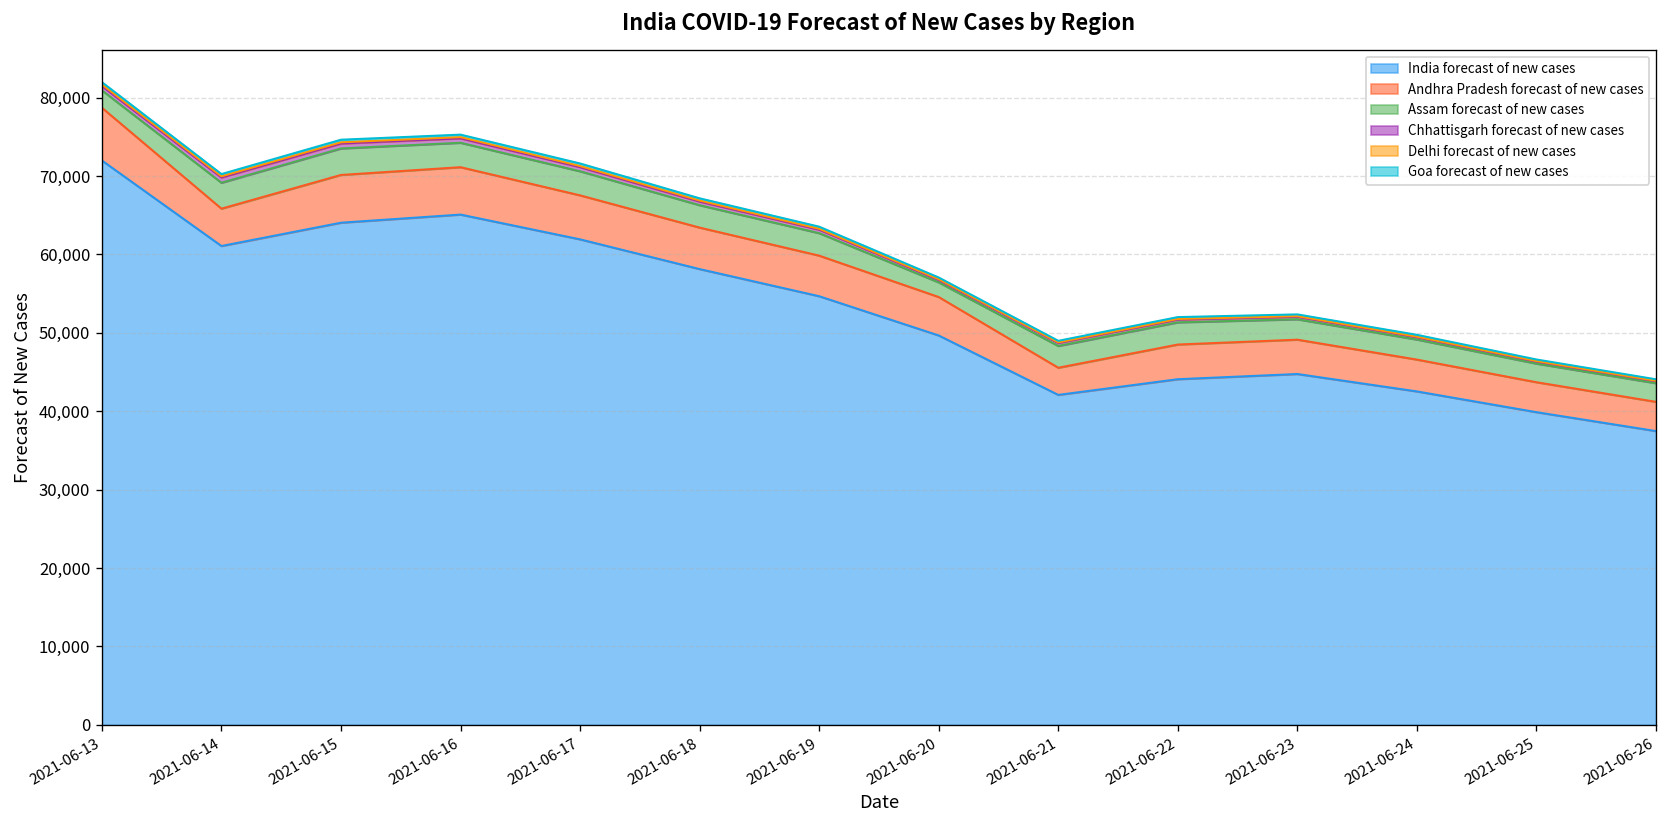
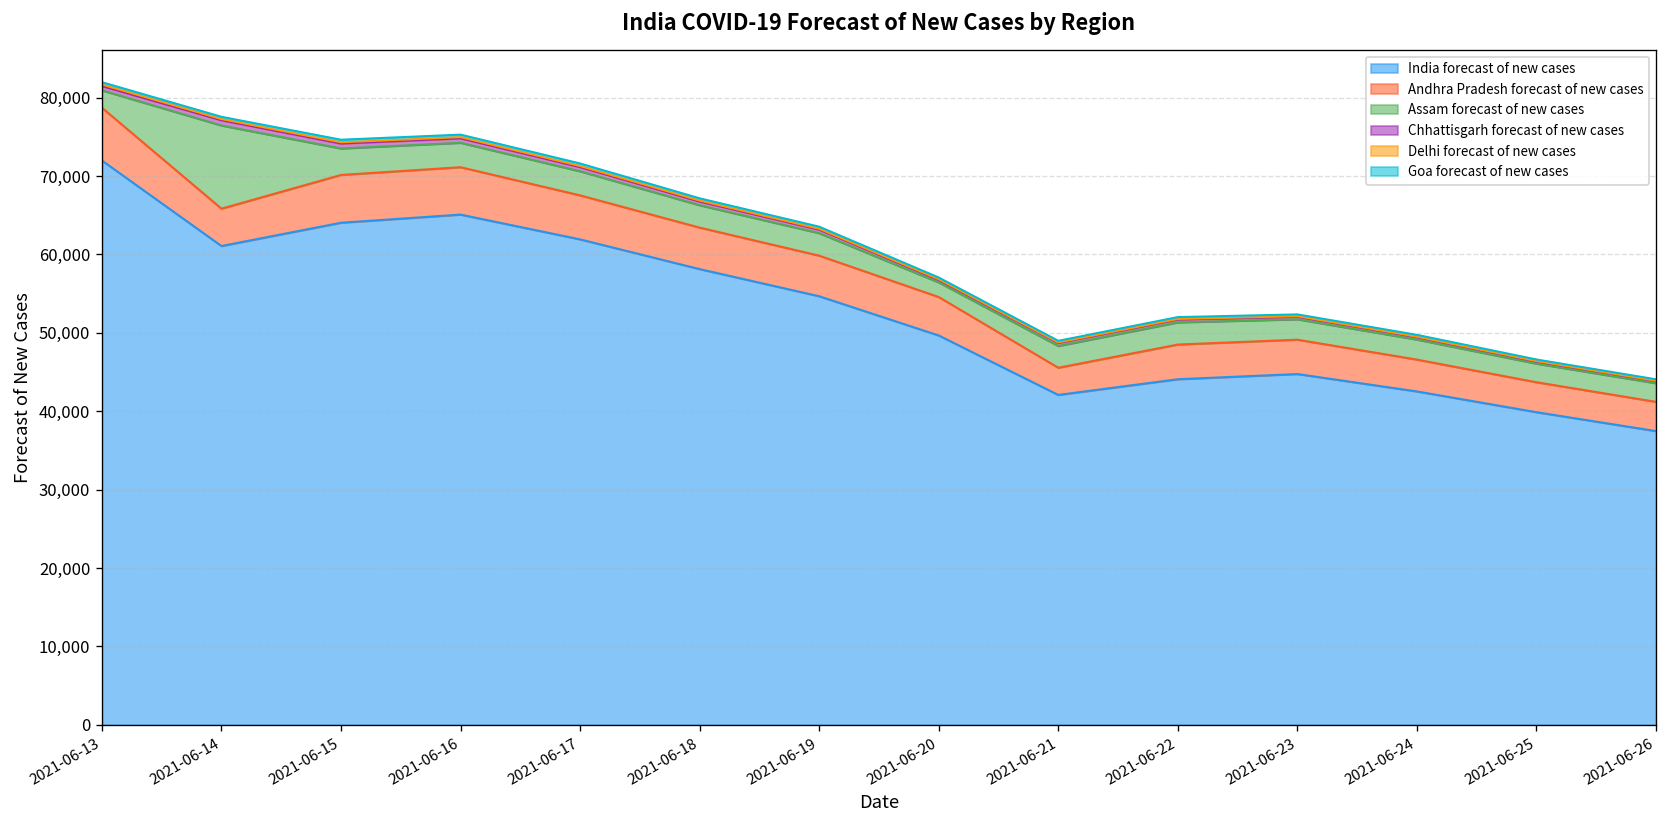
Assam forecast of new cases, 2021-06-14: 3,000 -> 11,000
